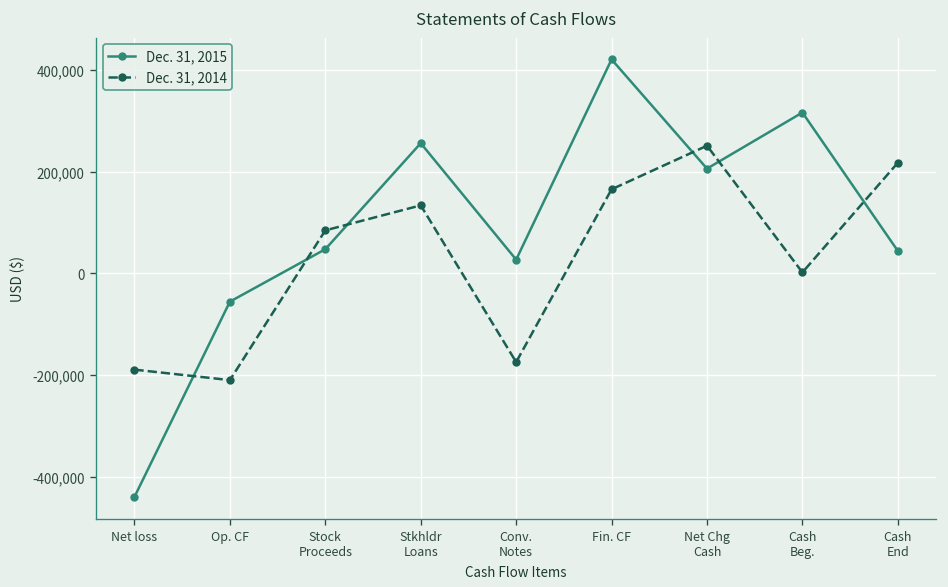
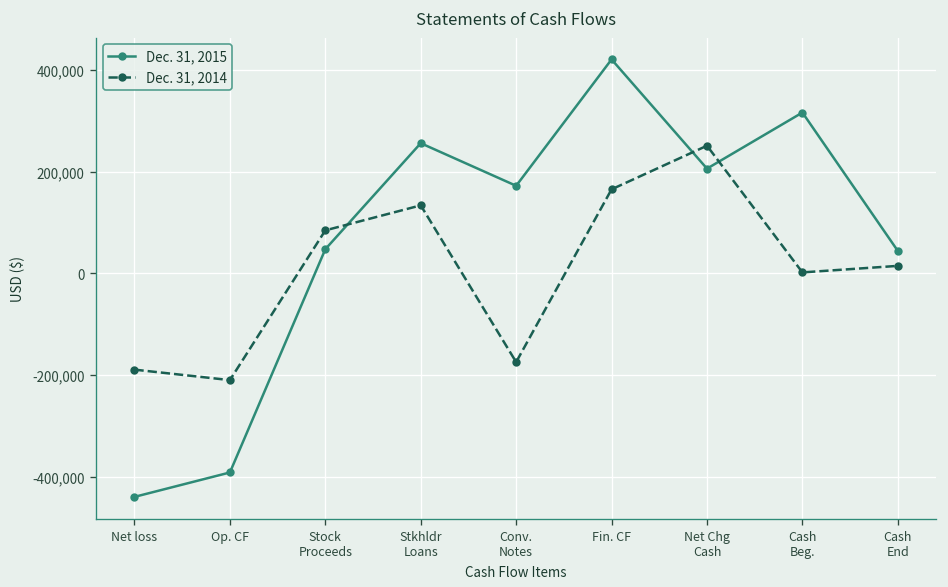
Dec. 31, 2015, Op. CF: -60,000 -> -390,000
Dec. 31, 2015, Conv. Notes: 30,000 -> 170,000
Dec. 31, 2014, Cash End: 220,000 -> 10,000
